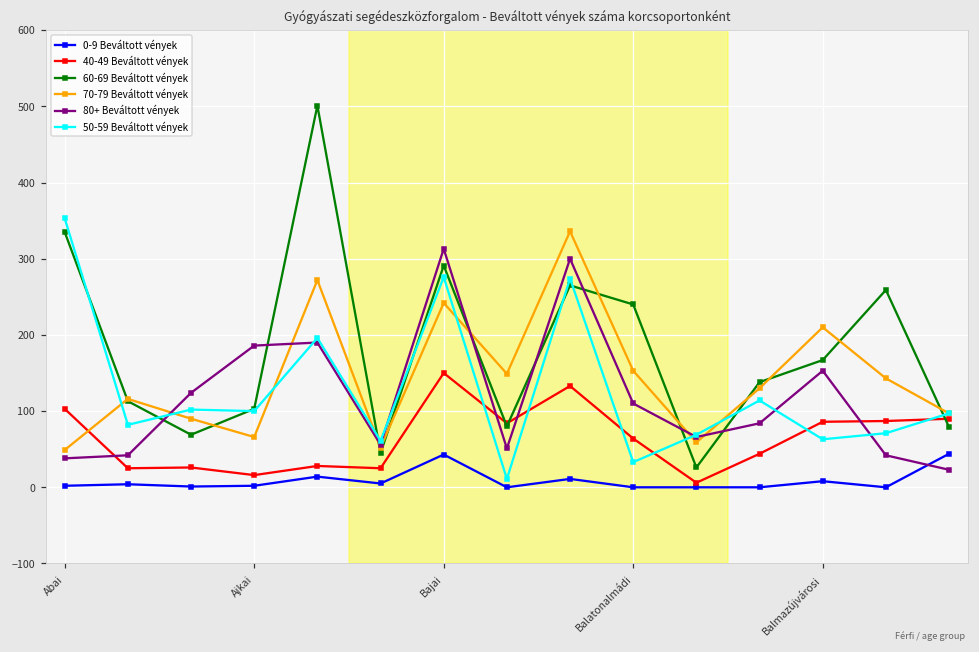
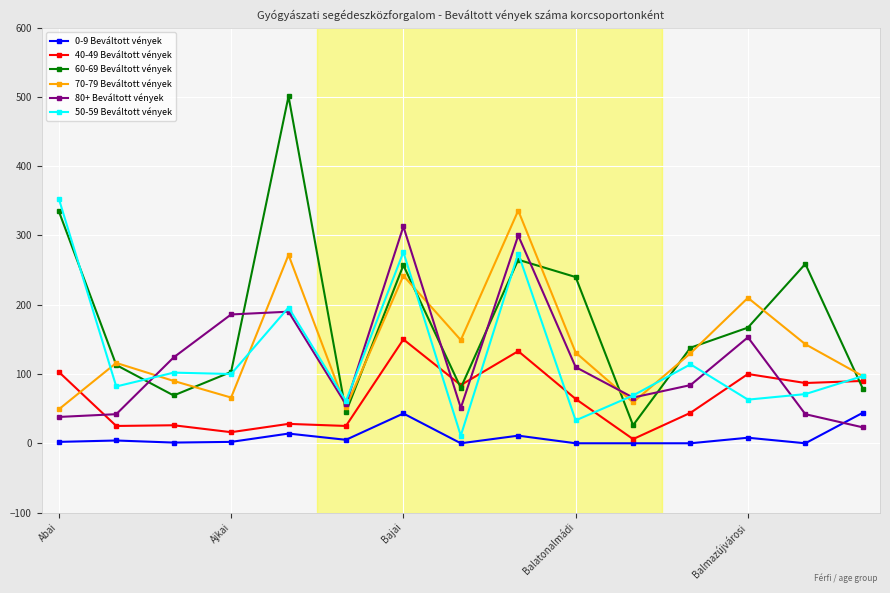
60-69 Beváltott vények, Bajai: 290 -> 260
70-79 Beváltott vények, Balatonalmádi: 150 -> 130
40-49 Beváltott vények, Balmazújvárosi: 90 -> 100
